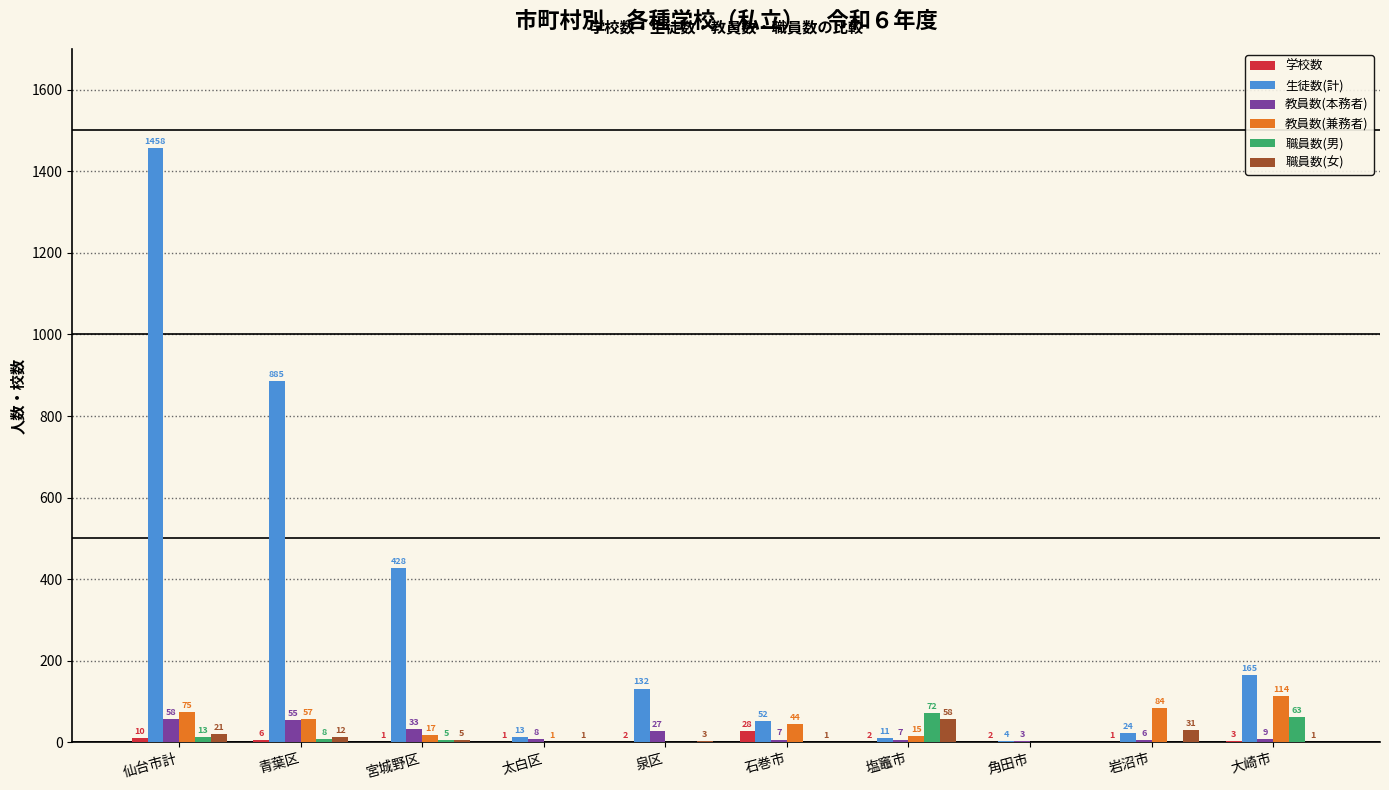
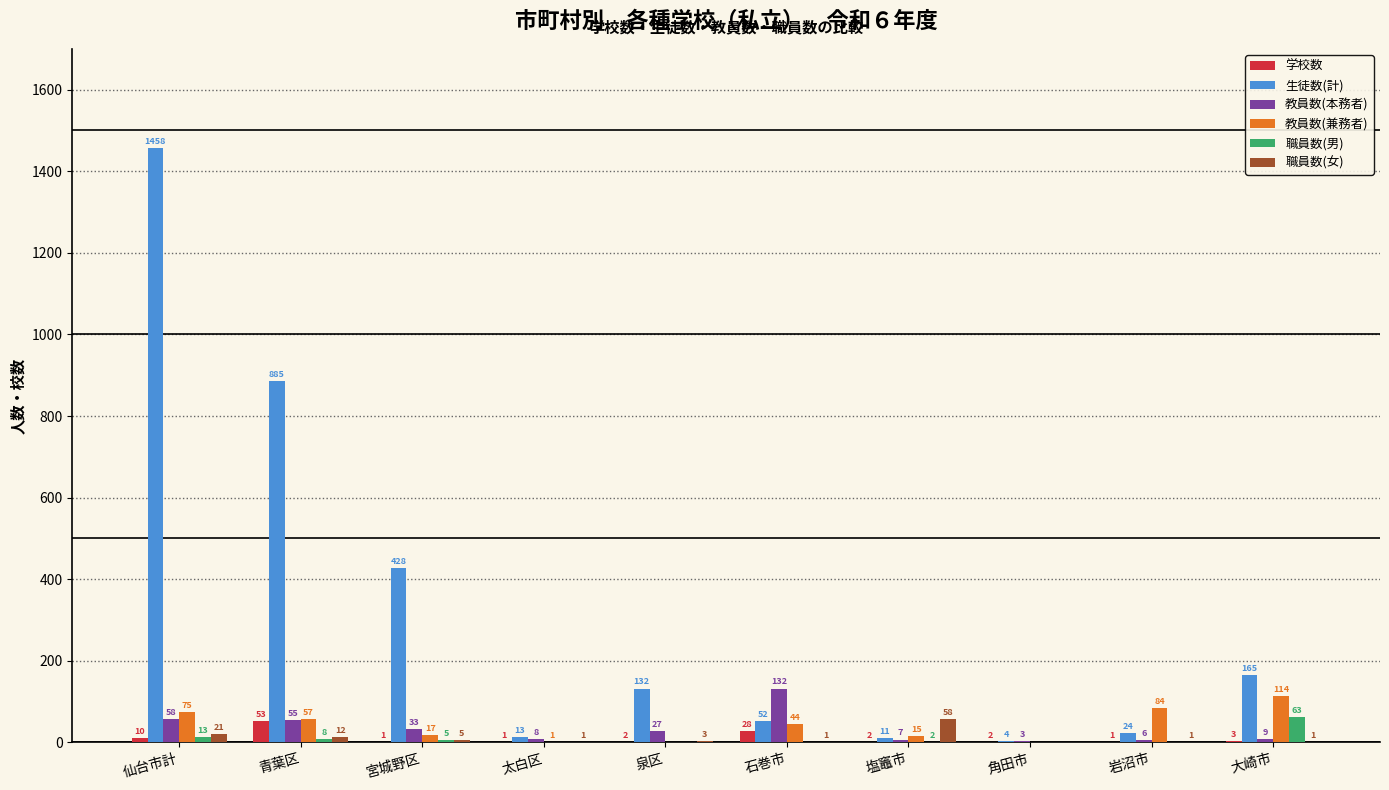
学校数, 青葉区: 6 -> 53
教員数(本務者), 石巻市: 7 -> 132
職員数(男), 塩竈市: 72 -> 2
職員数(女), 岩沼市: 31 -> 1
